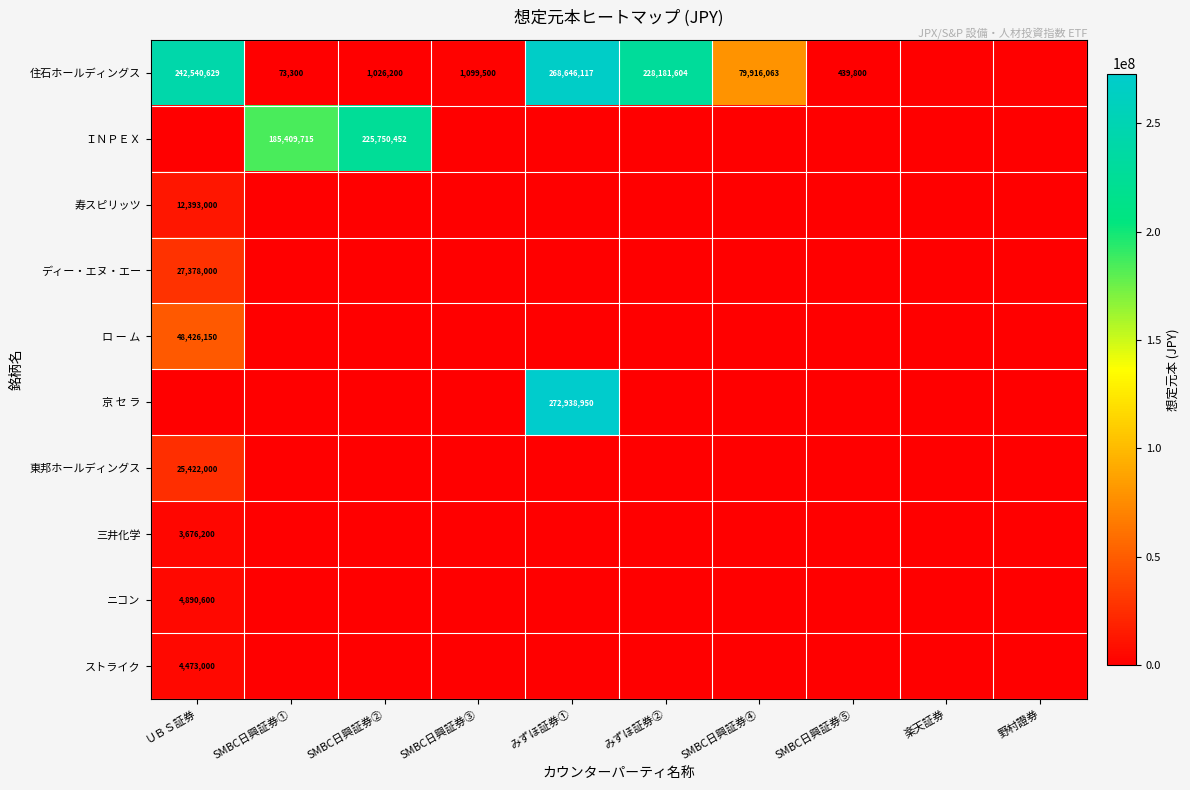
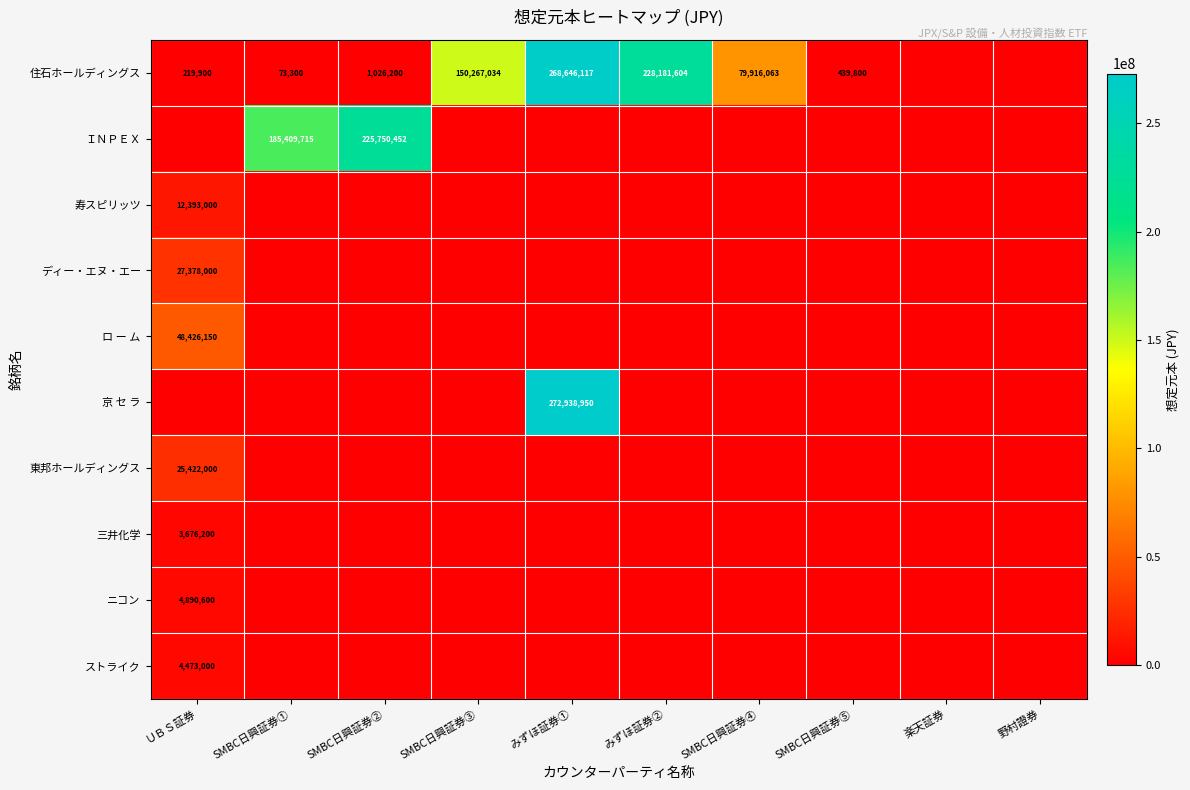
住石ホールディングス, ＵＢＳ証券: 242,540,629 -> 219,900
住石ホールディングス, SMBC日興証券③: 1,099,500 -> 150,267,034
